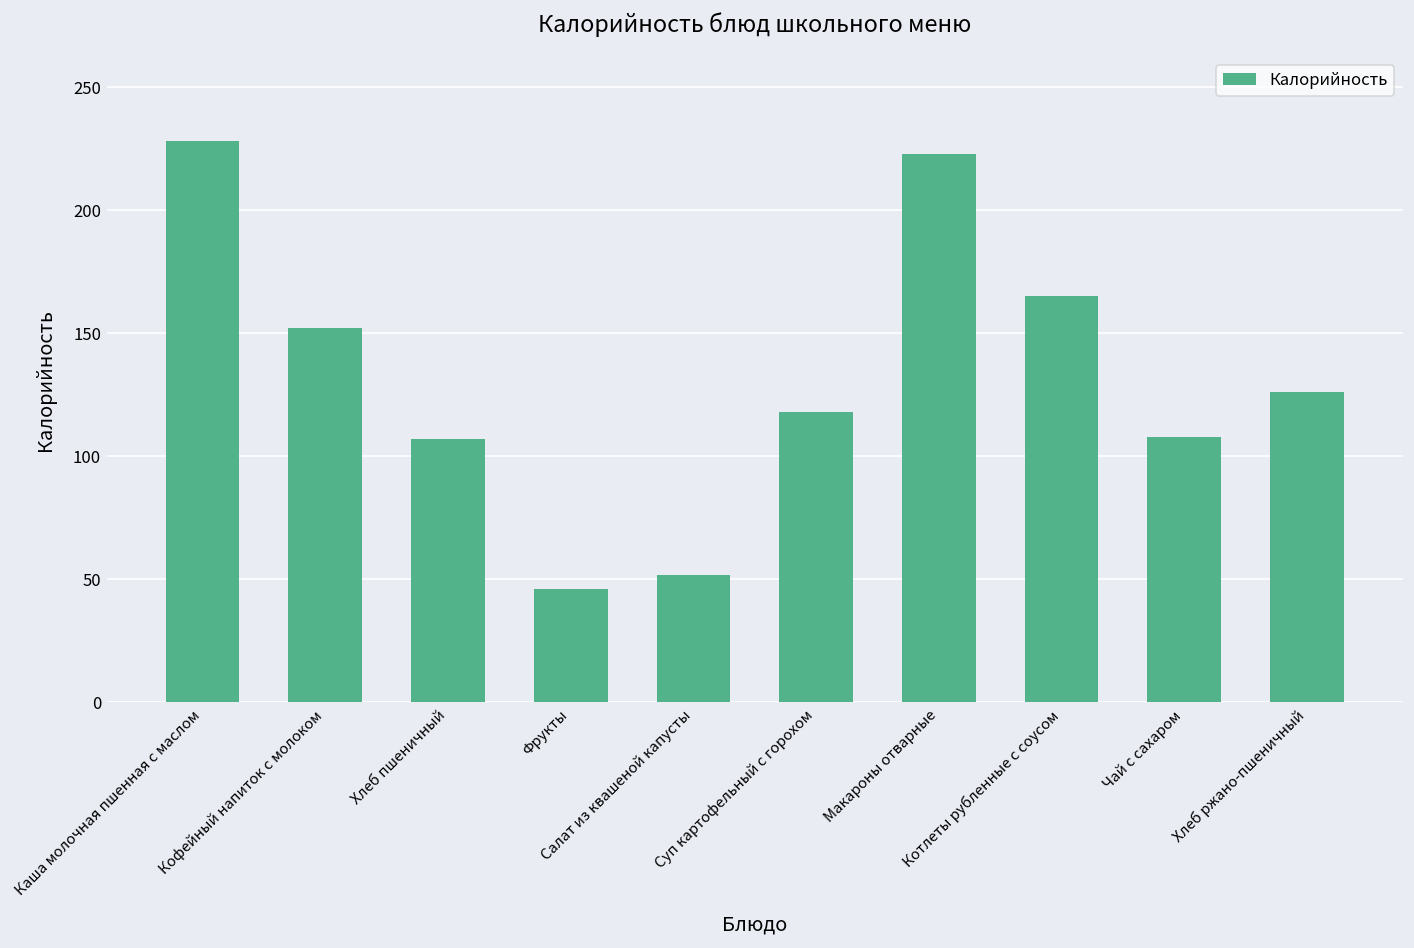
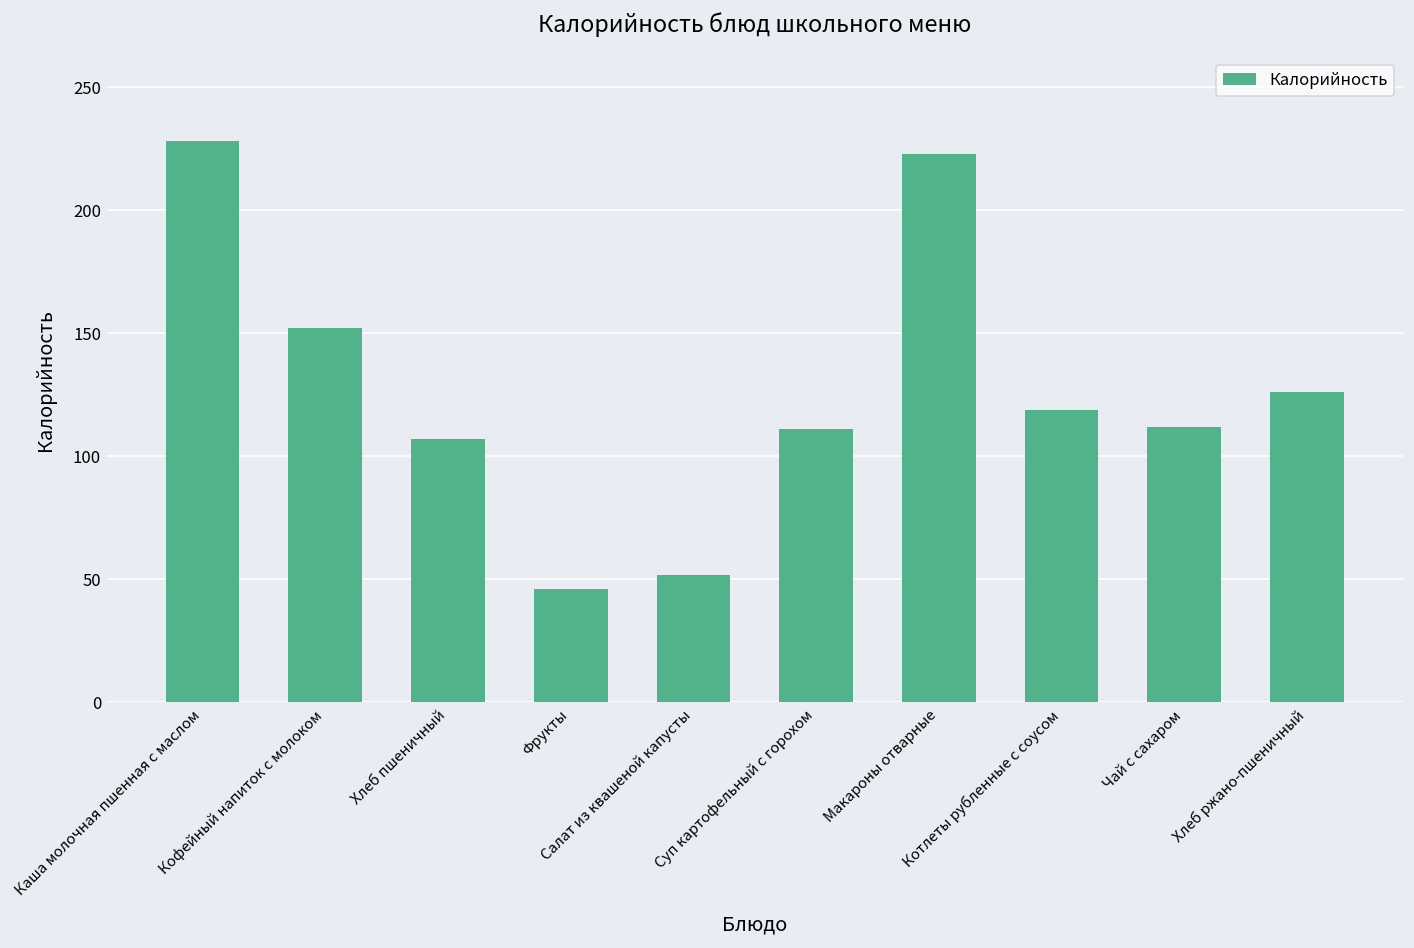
Суп картофельный с горохом: 118 -> 111
Котлеты рубленные с соусом: 165 -> 119
Чай с сахаром: 108 -> 112
